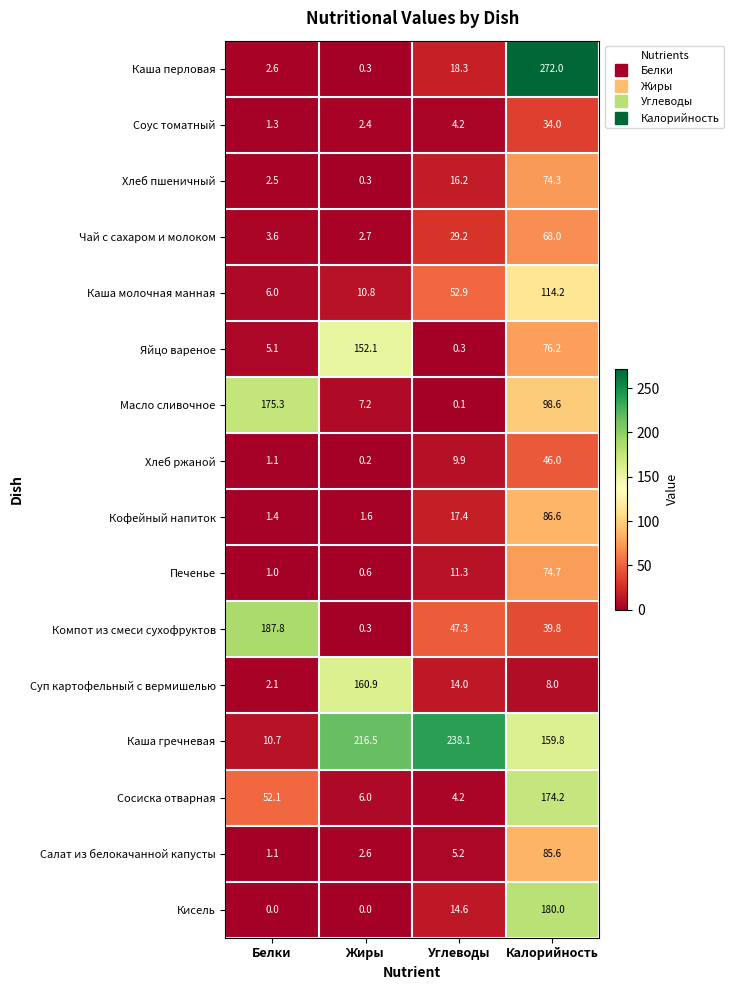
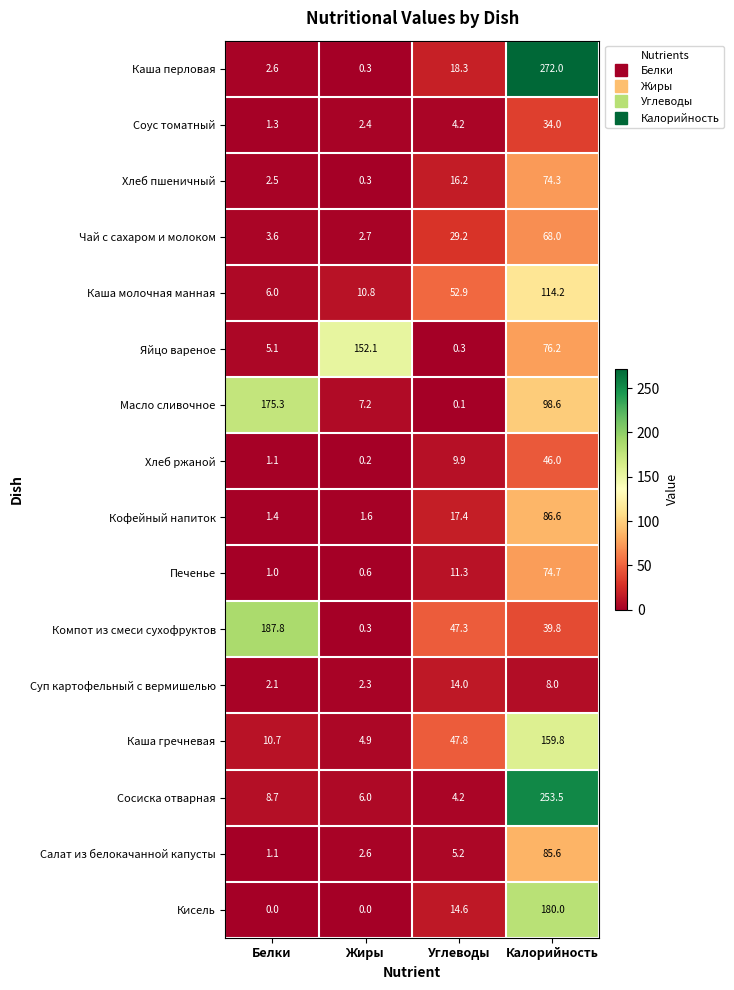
Суп картофельный с вермишелью, Жиры: 160.9 -> 2.3
Каша гречневая, Жиры: 216.5 -> 4.9
Каша гречневая, Углеводы: 238.1 -> 47.8
Сосиска отварная, Белки: 52.1 -> 8.7
Сосиска отварная, Калорийность: 174.2 -> 253.5
